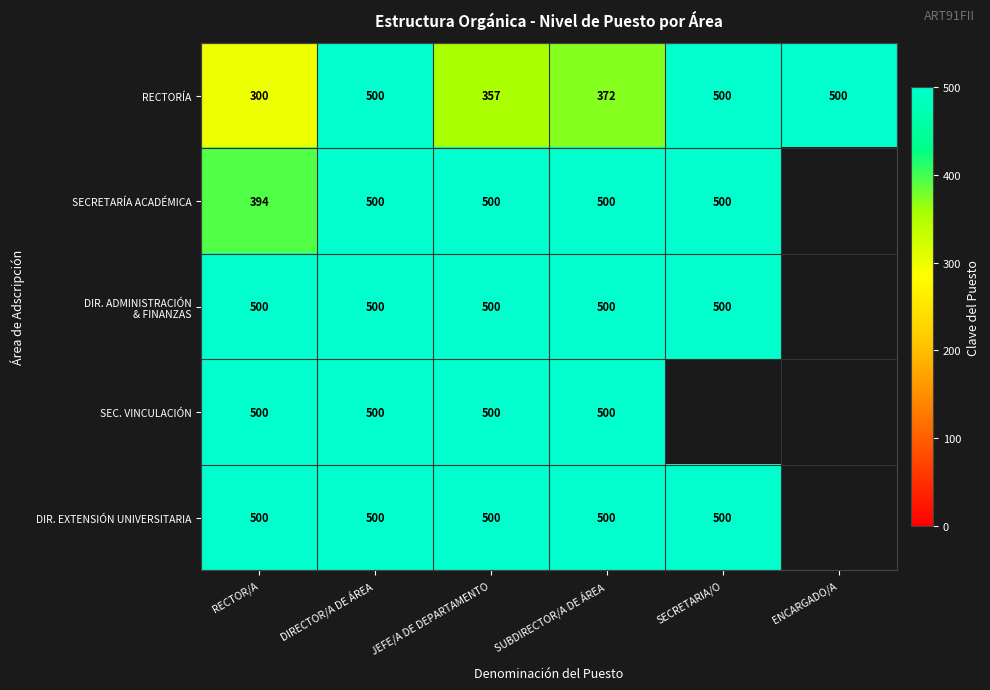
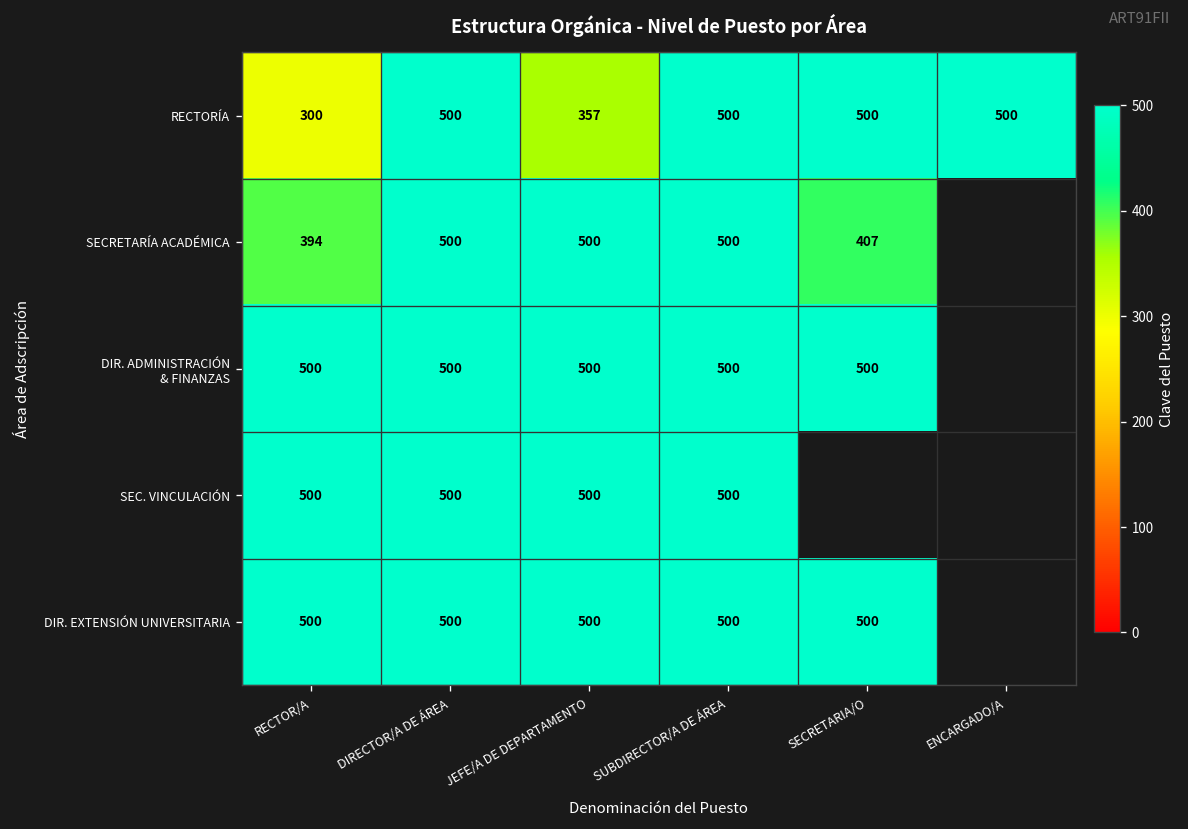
RECTORÍA, SUBDIRECTOR/A DE ÁREA: 372 -> 500
SECRETARÍA ACADÉMICA, SECRETARIA/O: 500 -> 407
